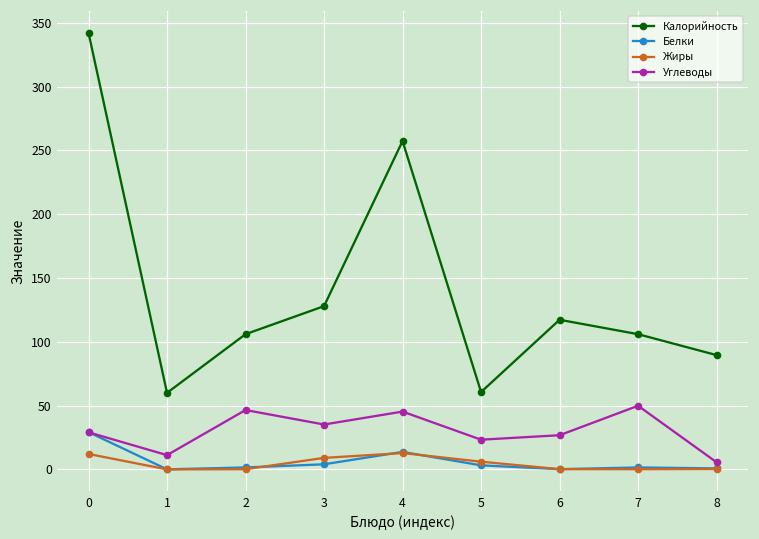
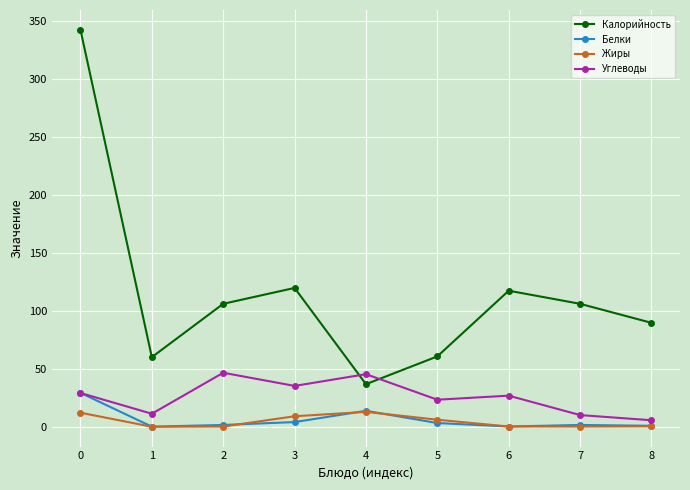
Калорийность, 3: 128 -> 120
Калорийность, 4: 257 -> 37
Углеводы, 7: 50 -> 10
